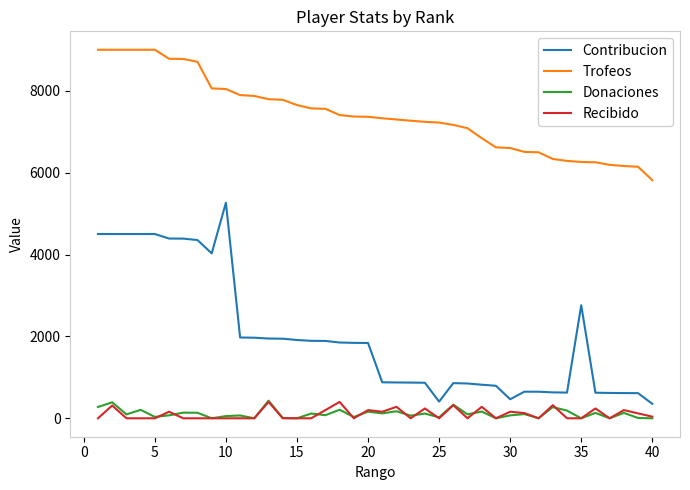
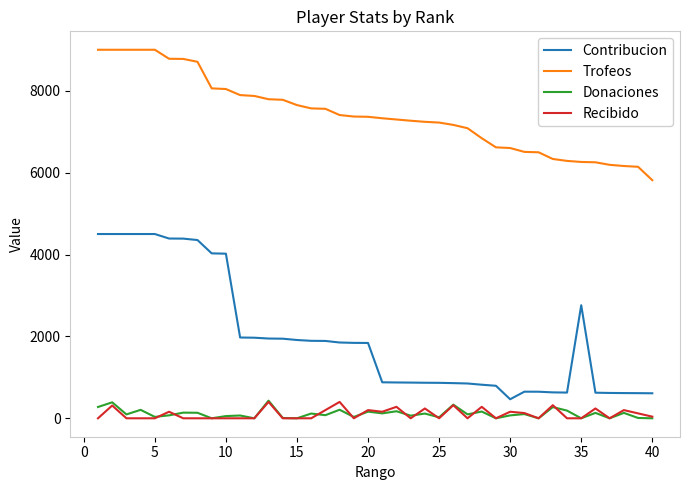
Contribucion, 10: 5300 -> 4000
Contribucion, 25: 400 -> 900
Contribucion, 40: 400 -> 600
